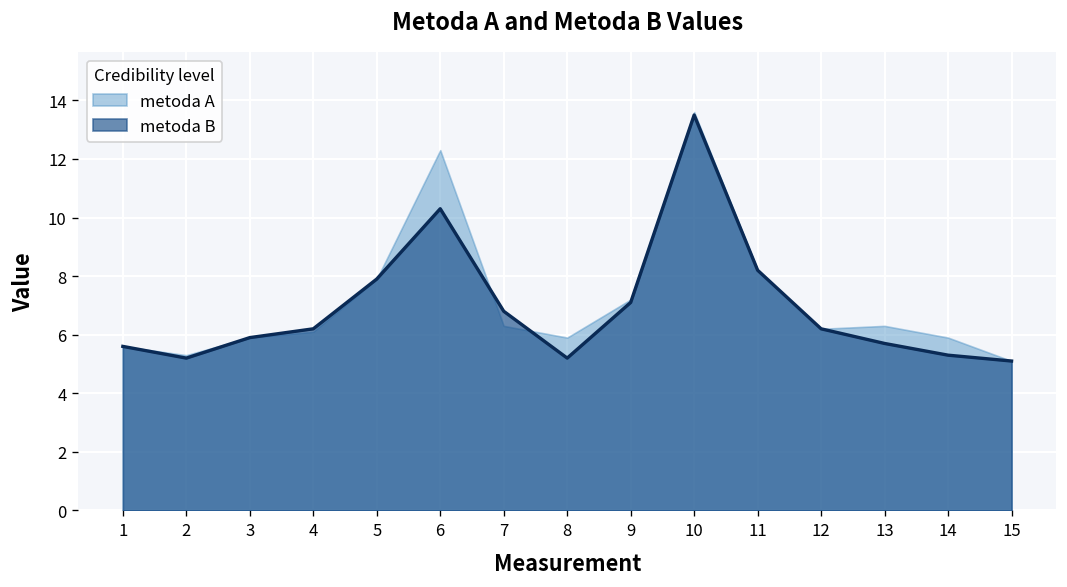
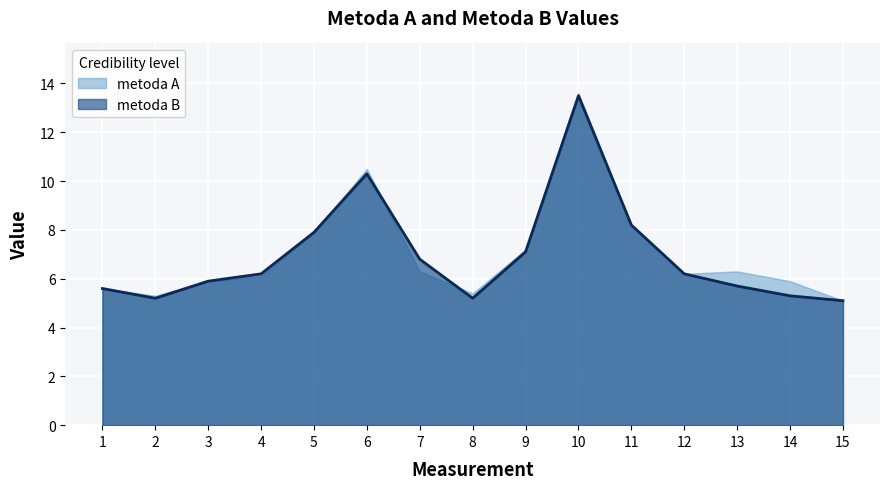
metoda A, 6: 12.3 -> 10.5
metoda A, 8: 5.9 -> 5.4
